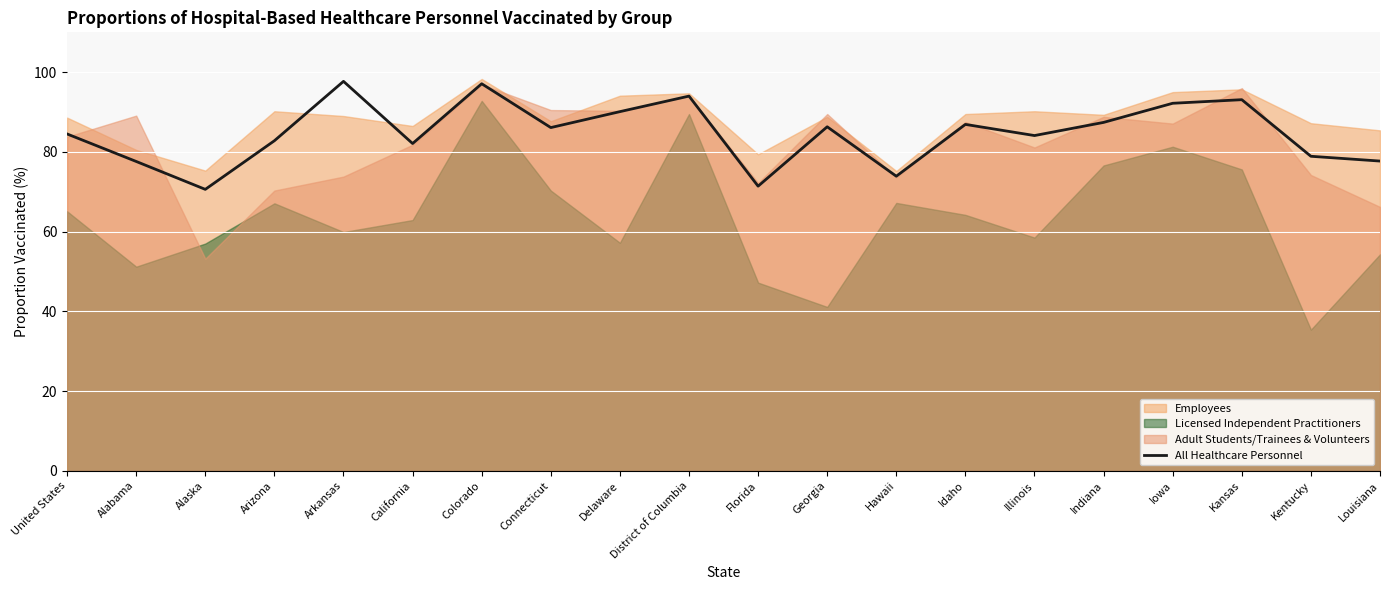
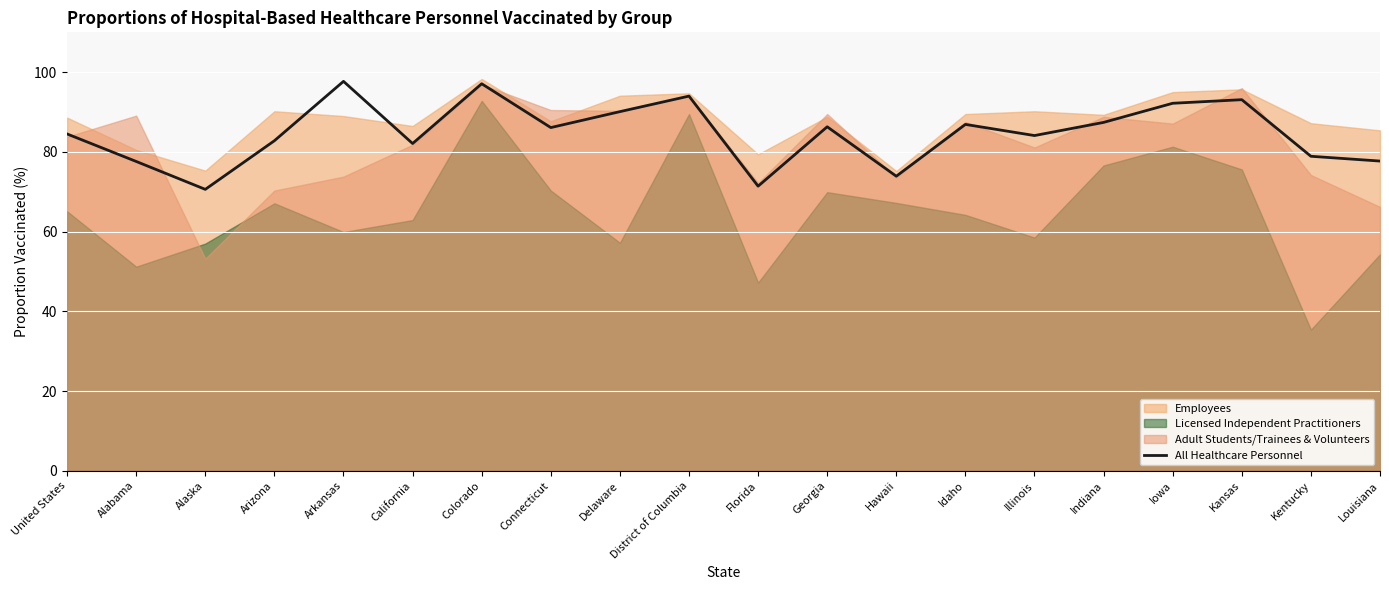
Licensed Independent Practitioners, Georgia: 41 -> 70
